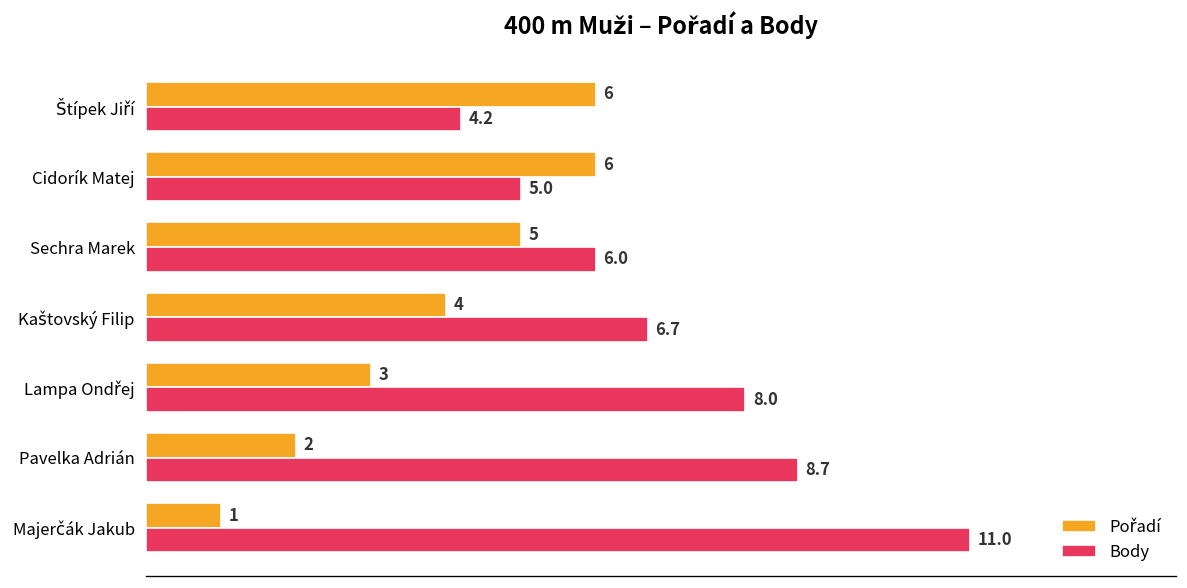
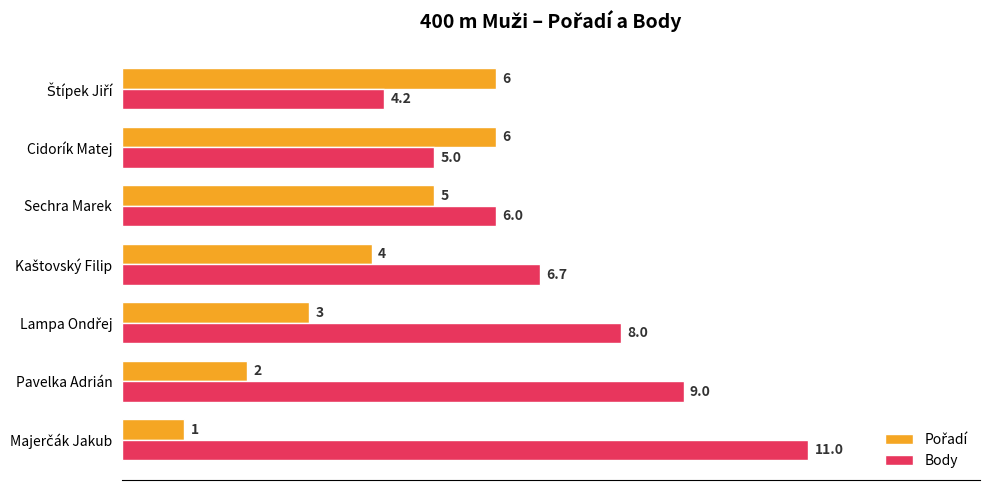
Body, Pavelka Adrián: 8.7 -> 9.0
